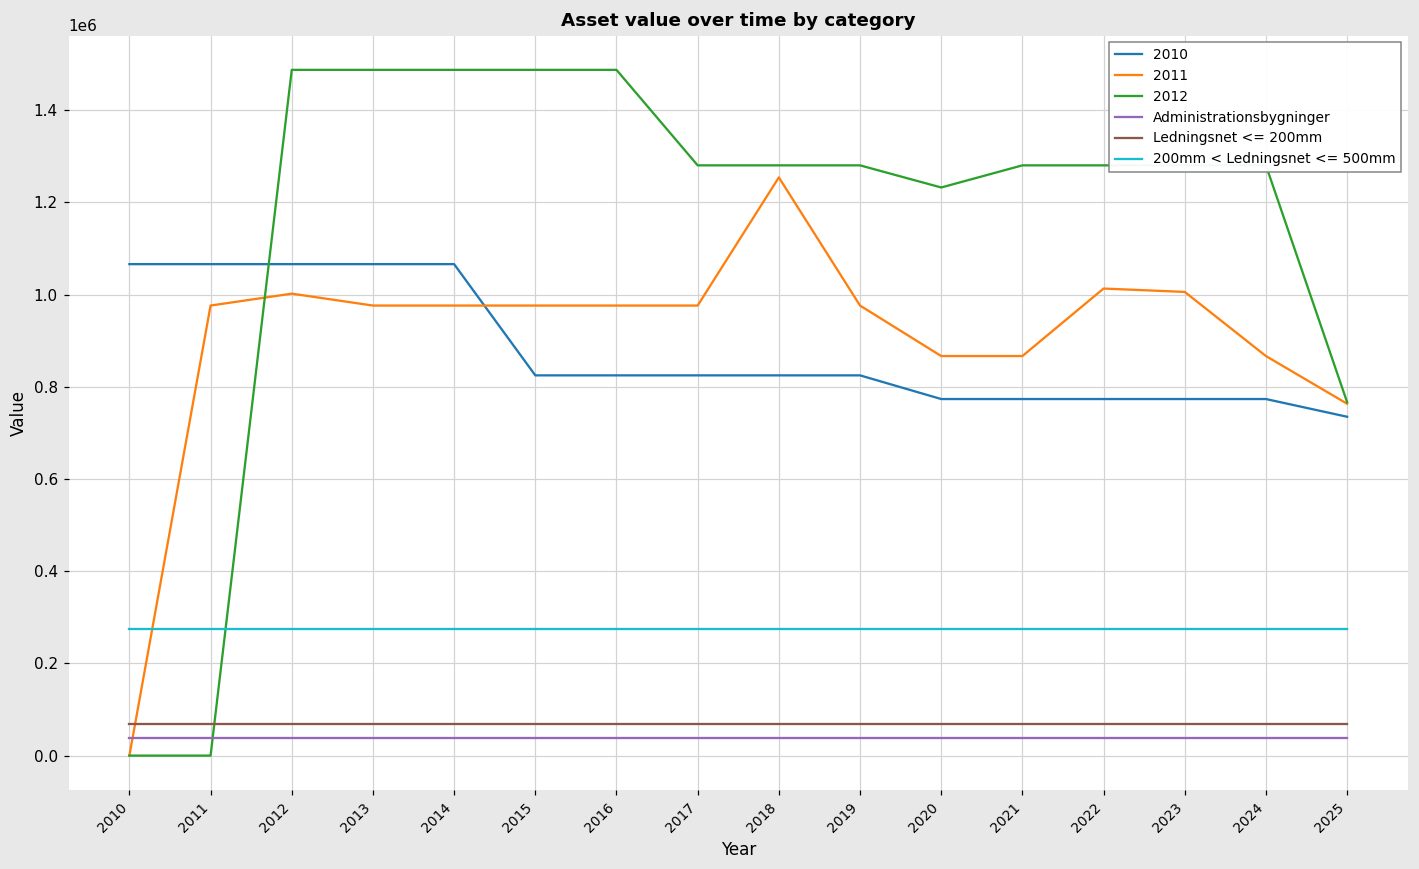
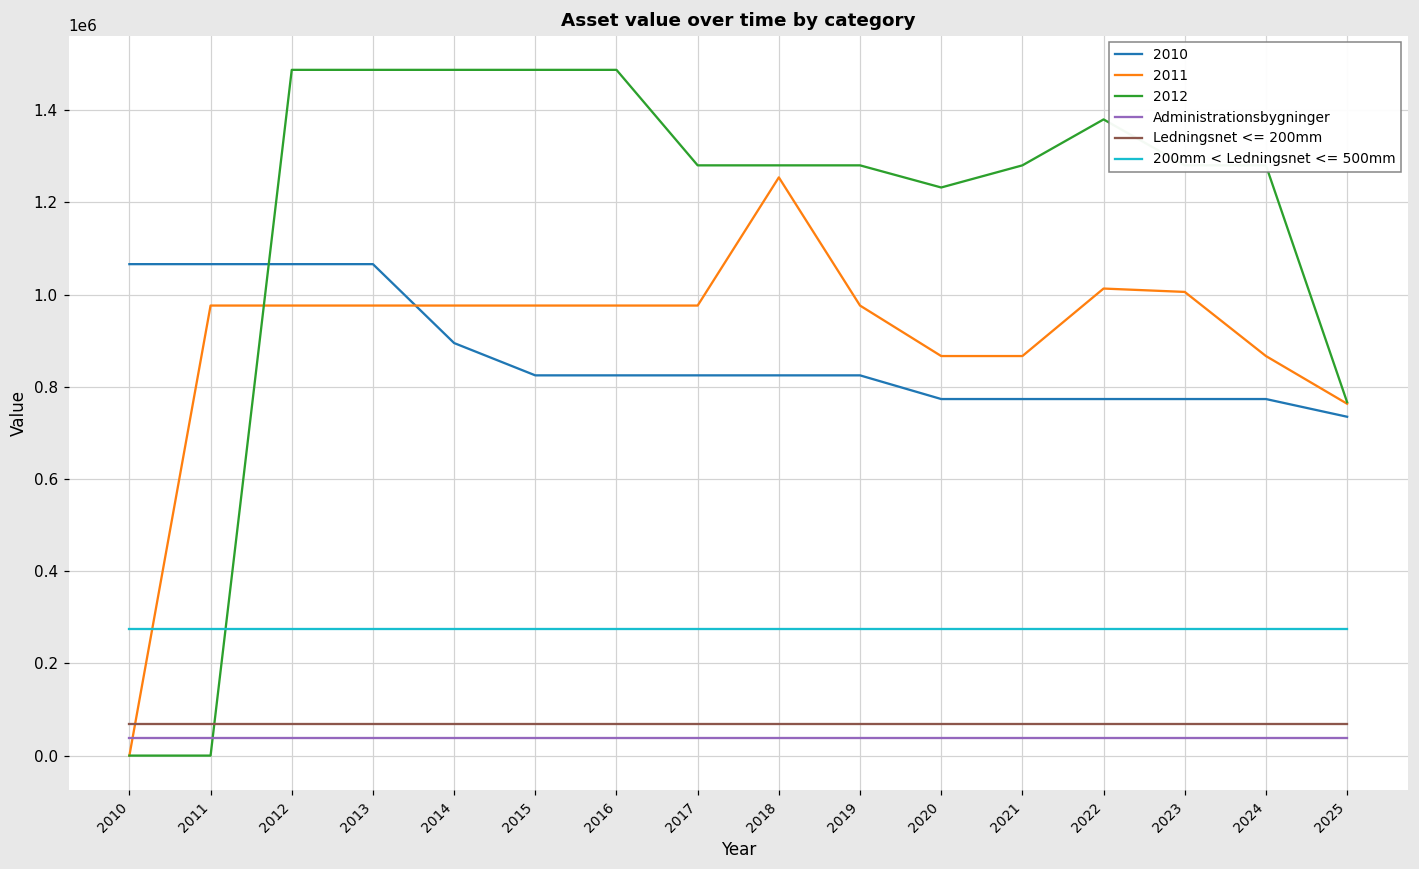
2011, 2012: 1000000 -> 980000
2010, 2014: 1070000 -> 890000
2012, 2022: 1280000 -> 1380000
